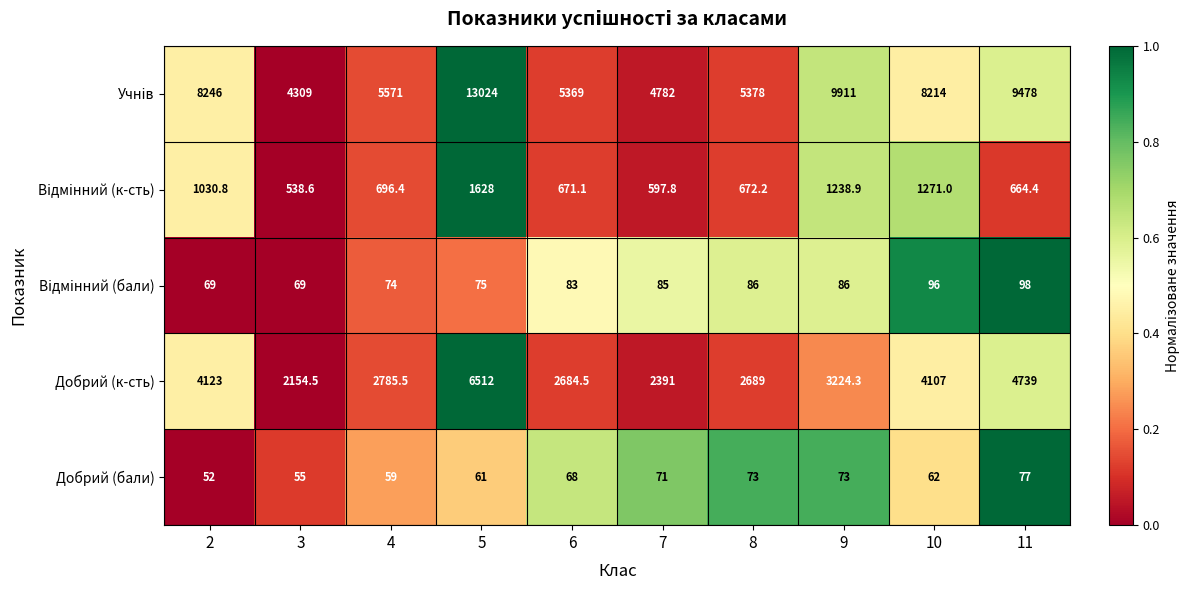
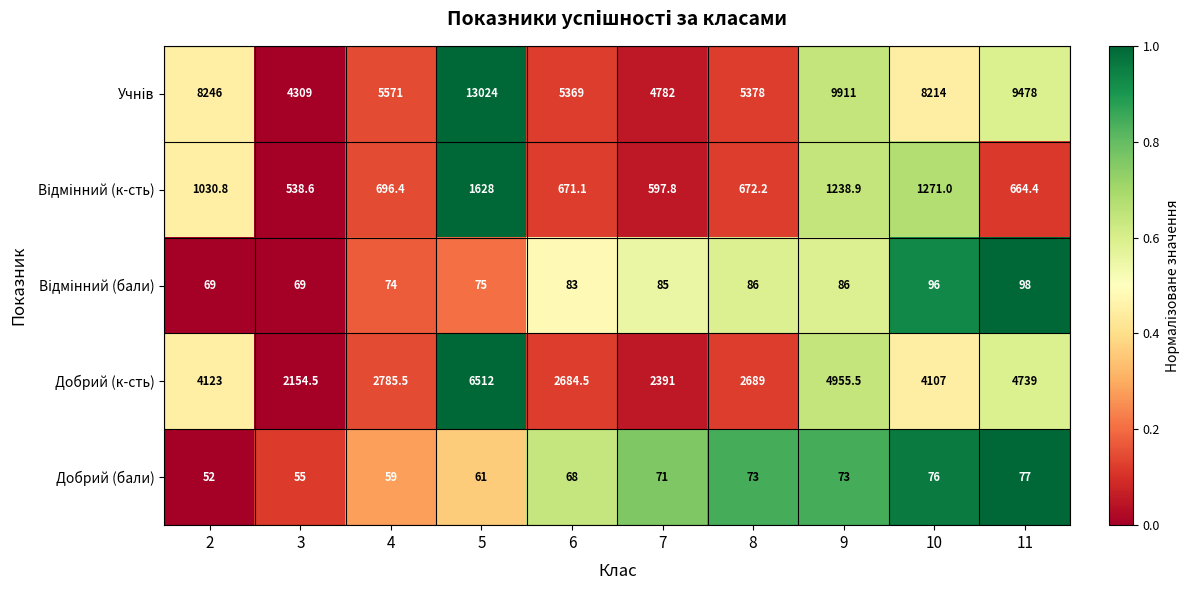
Добрий (к-сть), 9: 3224.3 -> 4955.5
Добрий (бали), 10: 62 -> 76
